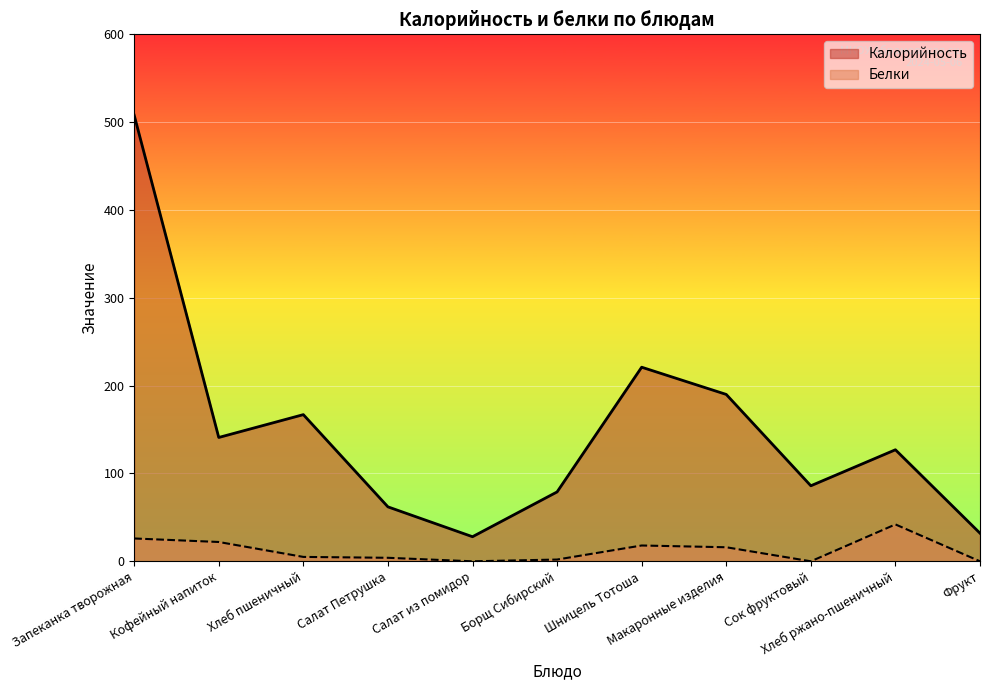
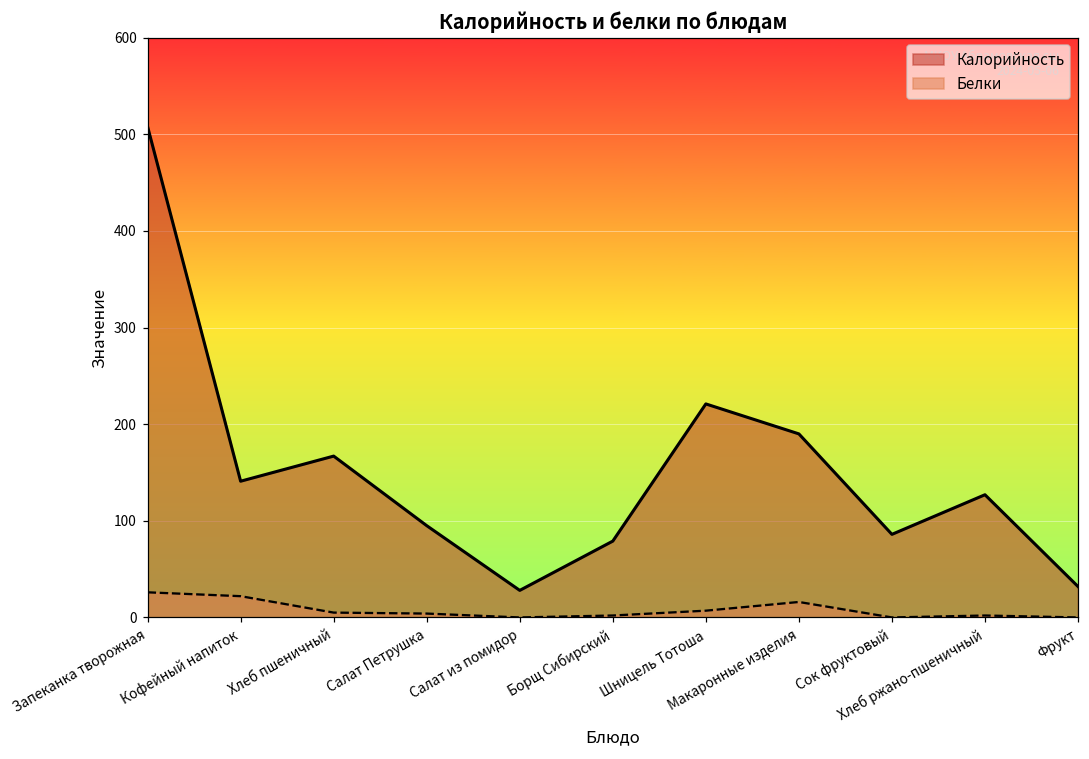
Калорийность, Салат Петрушка: 60 -> 100
Белки, Шницель Тотоша: 20 -> 10
Белки, Хлеб ржано-пшеничный: 40 -> 0
